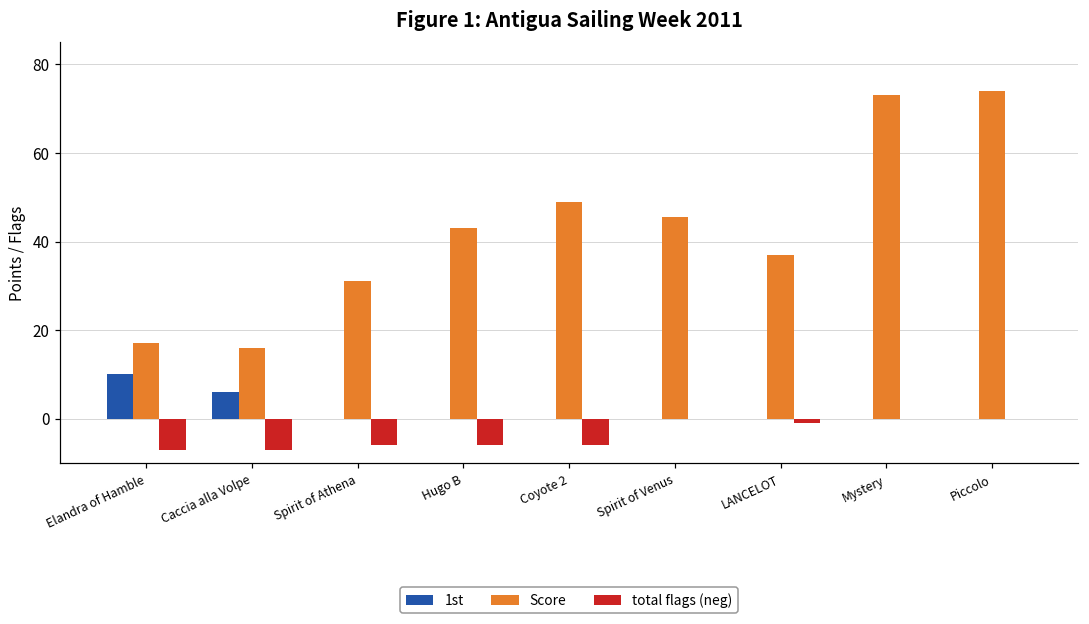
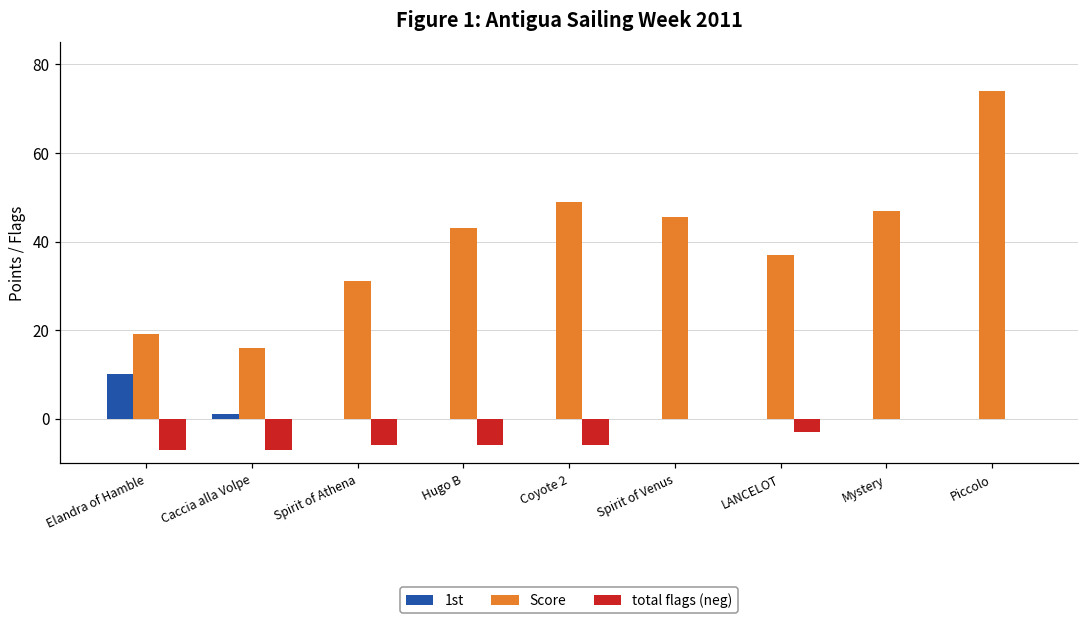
Score, Elandra of Hamble: 17 -> 19
1st, Caccia alla Volpe: 6 -> 1
total flags (neg), LANCELOT: -1 -> -3
Score, Mystery: 73 -> 47
